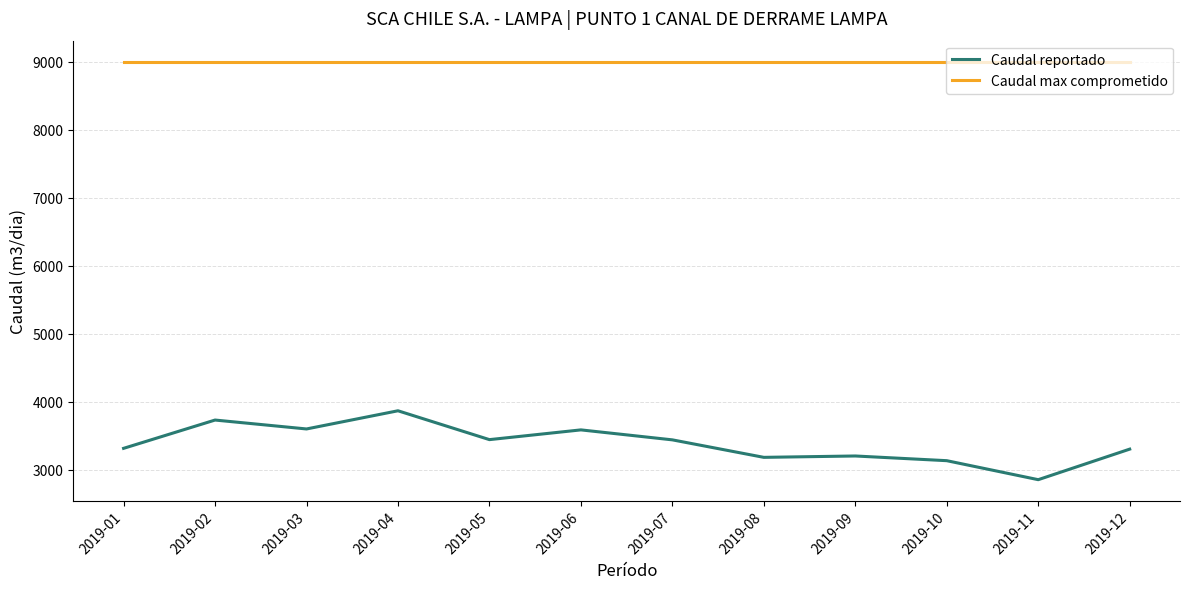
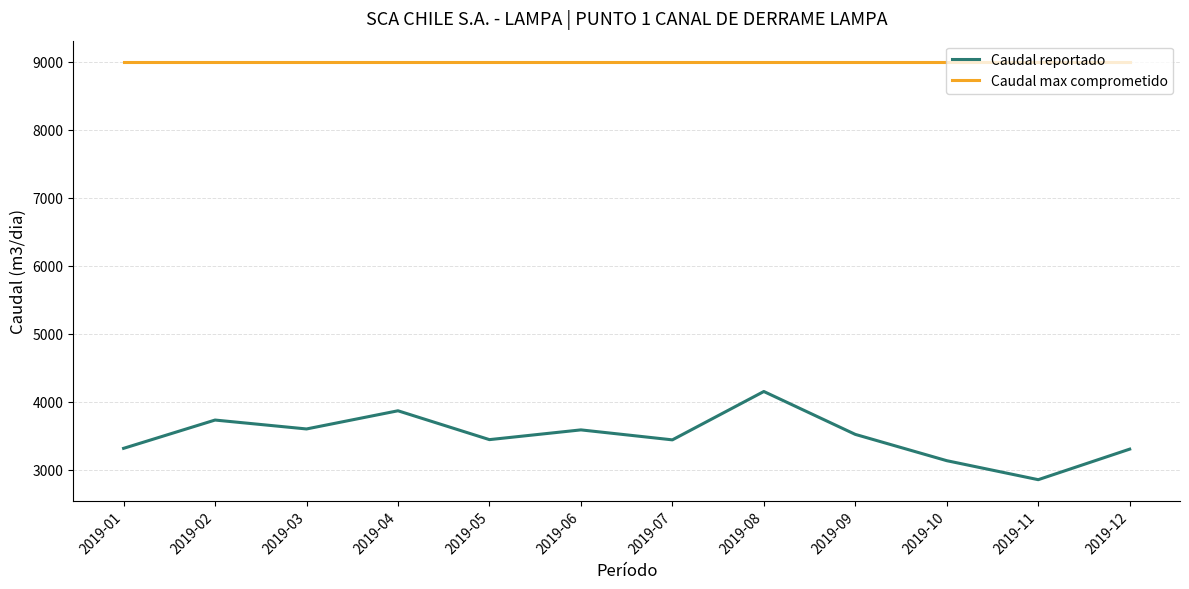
Caudal reportado, 2019-08: 3200 -> 4100
Caudal reportado, 2019-09: 3200 -> 3500
